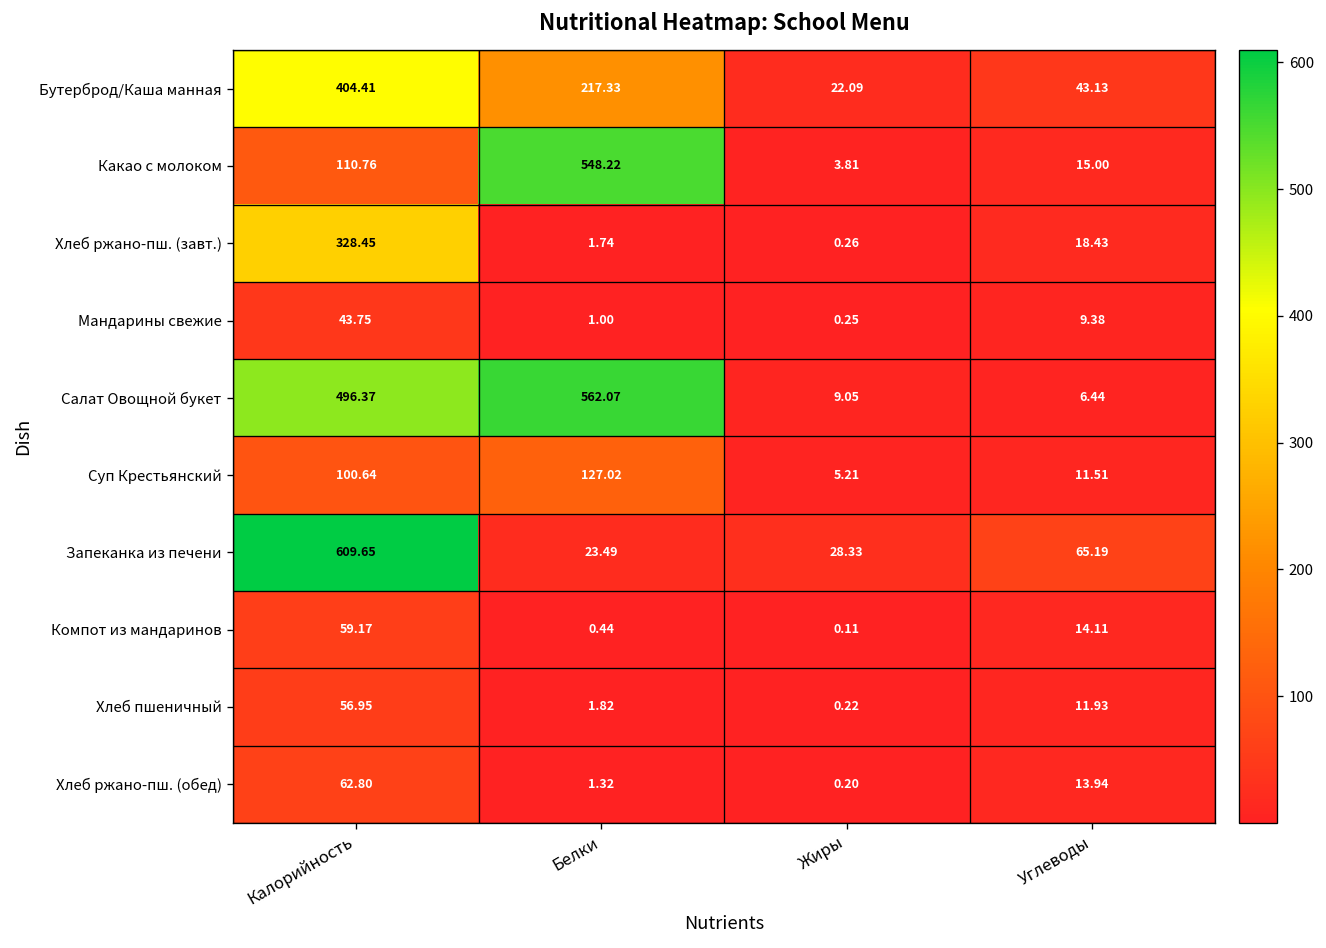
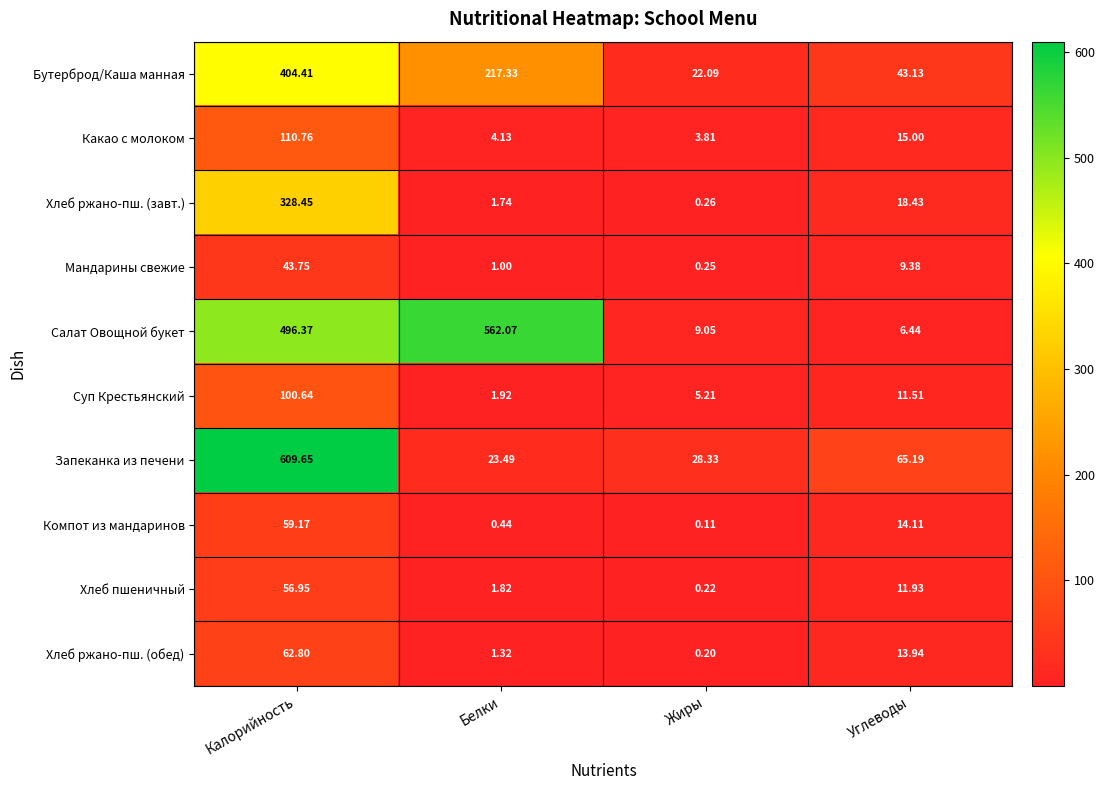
Какао с молоком, Белки: 548.22 -> 4.13
Суп Крестьянский, Белки: 127.02 -> 1.92
